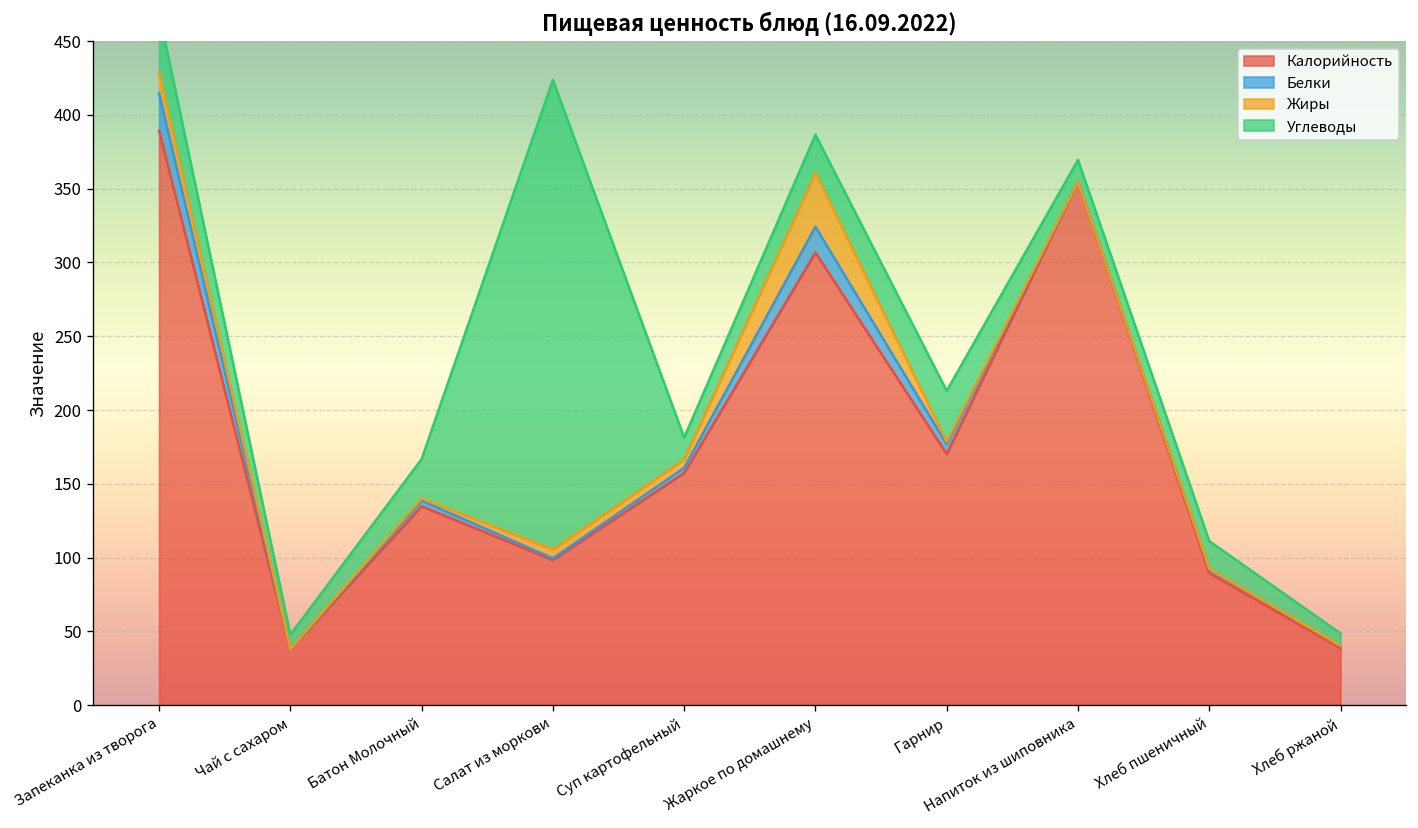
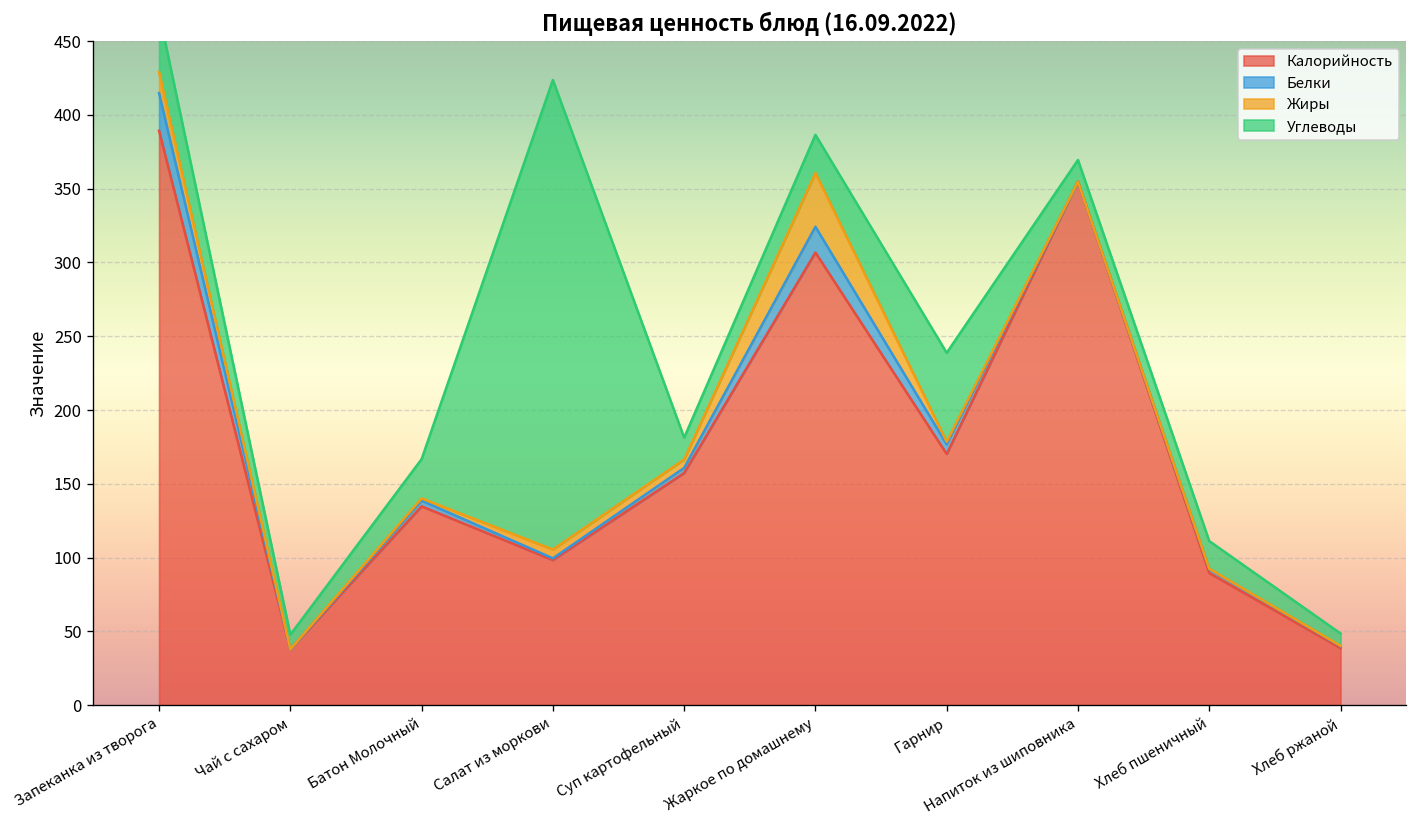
Углеводы, Гарнир: 34 -> 60
